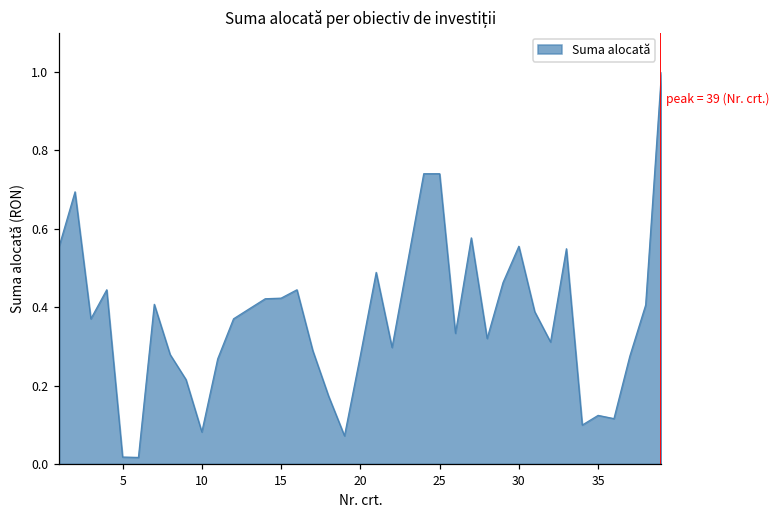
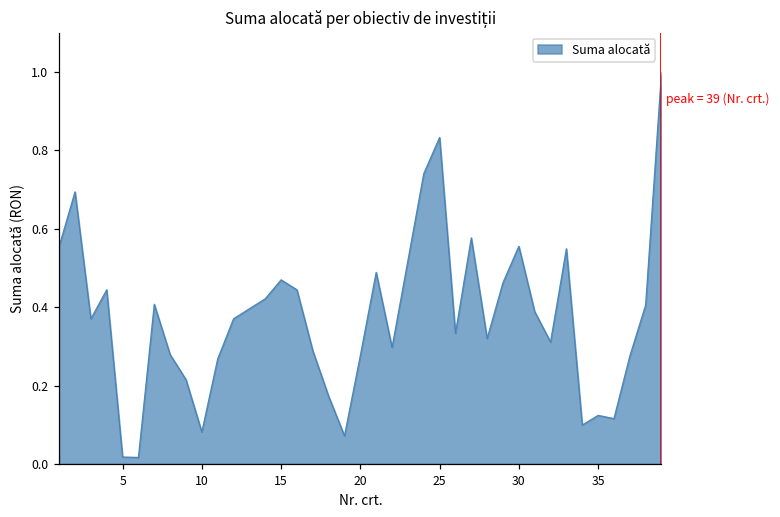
15: 0.42 -> 0.47
25: 0.74 -> 0.83
